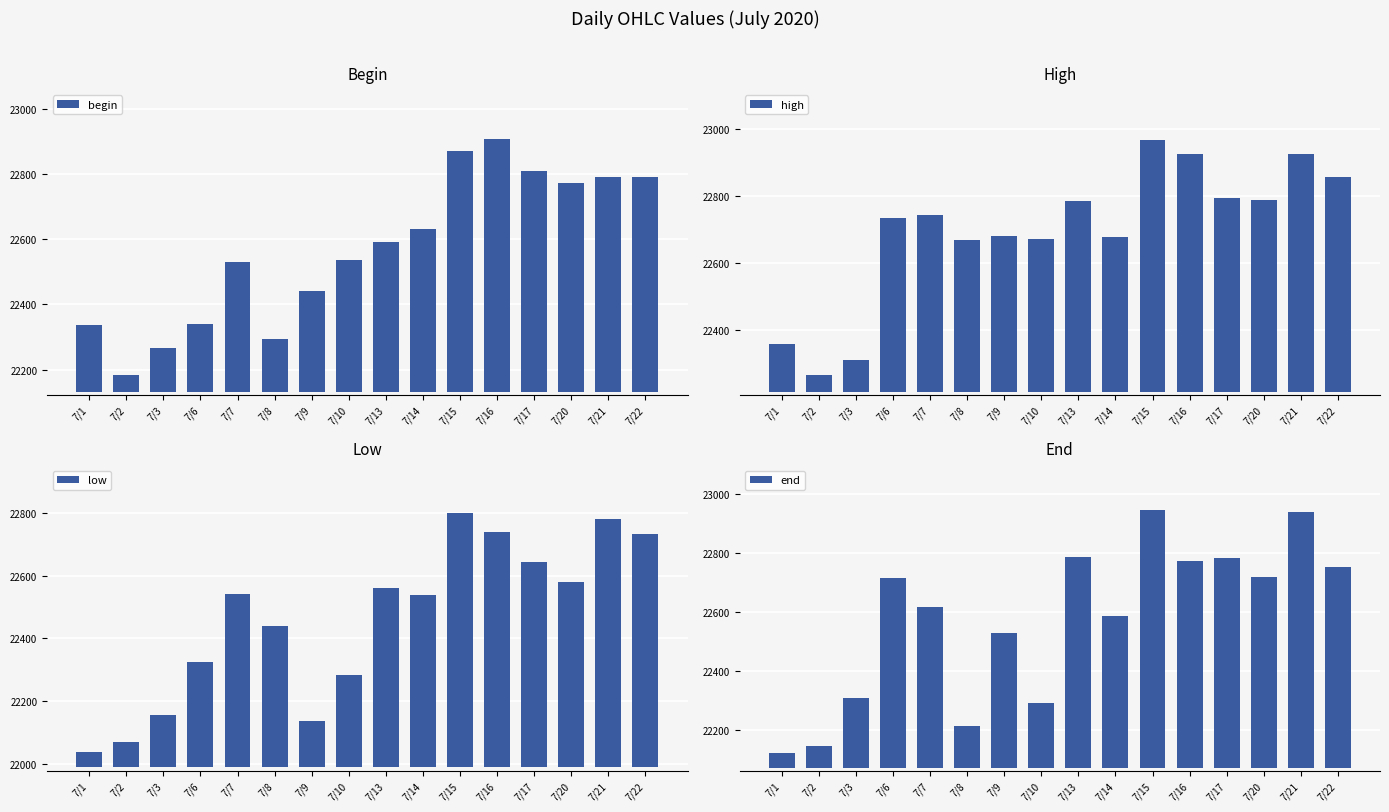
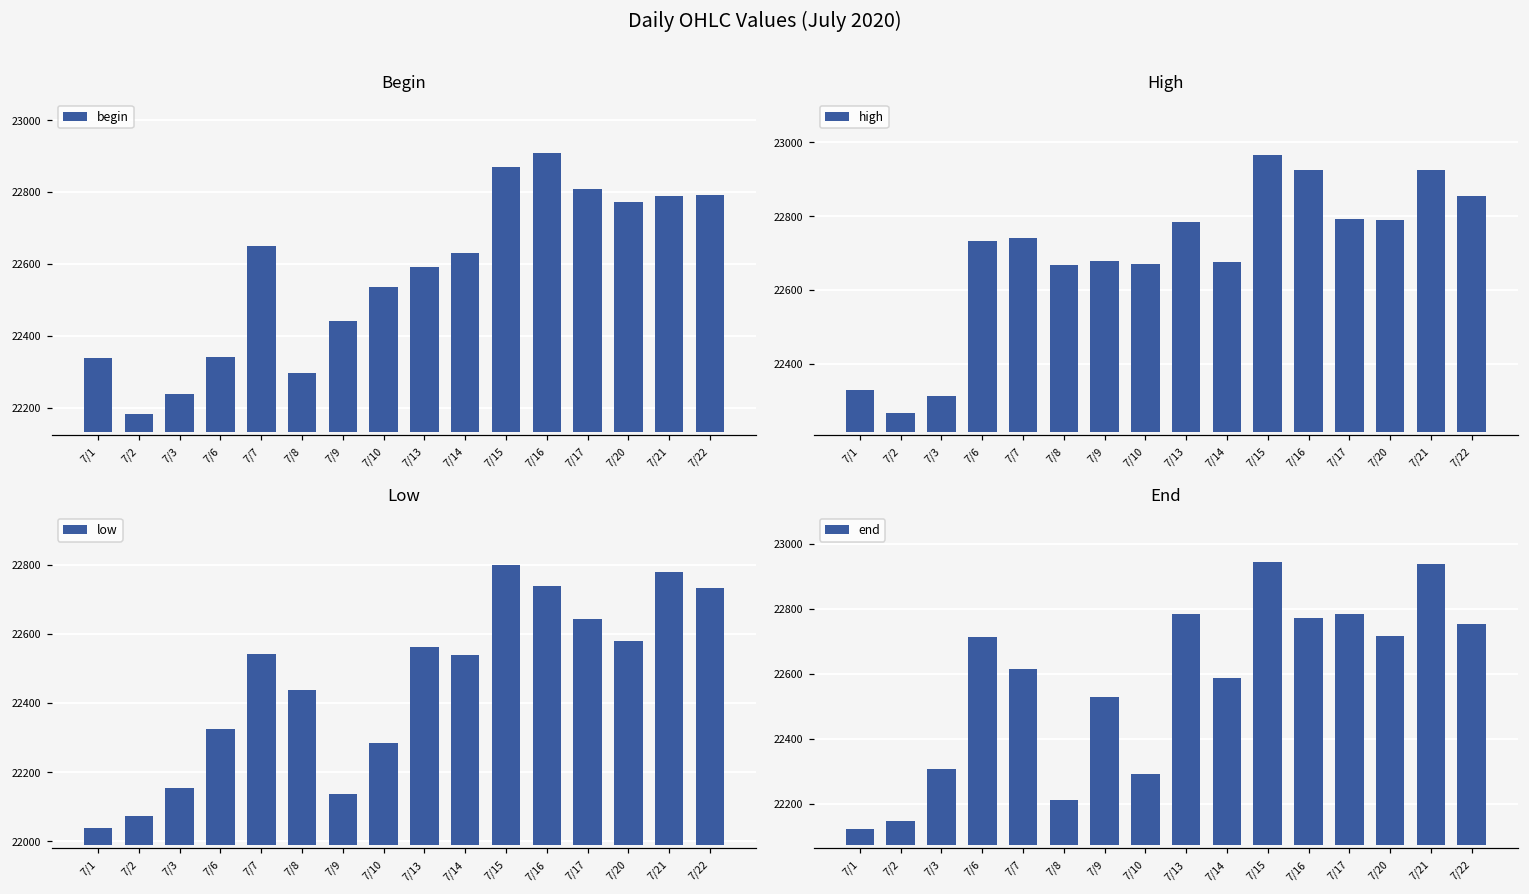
Begin, 7/3: 22270 -> 22240
Begin, 7/7: 22530 -> 22650
High, 7/1: 22360 -> 22330
